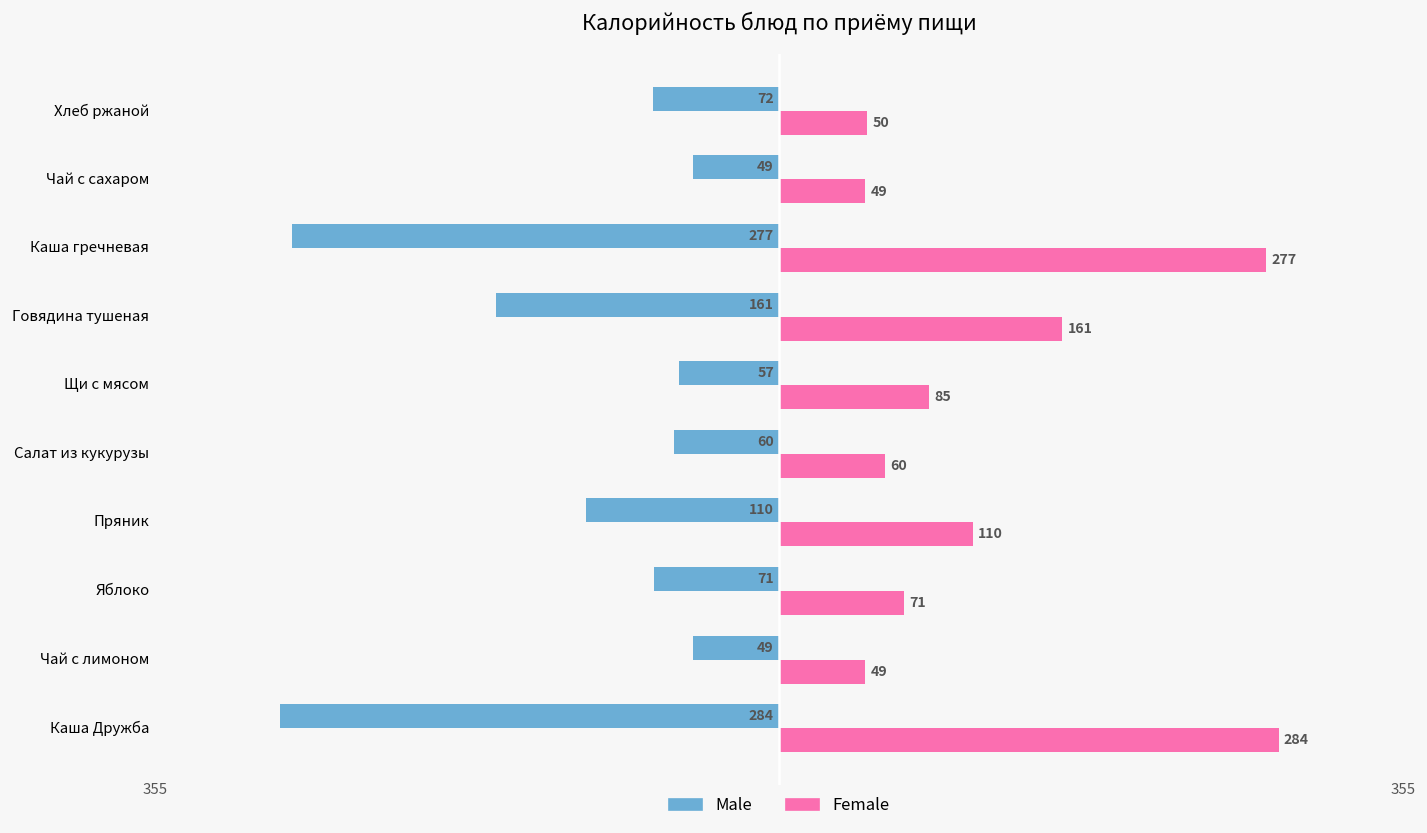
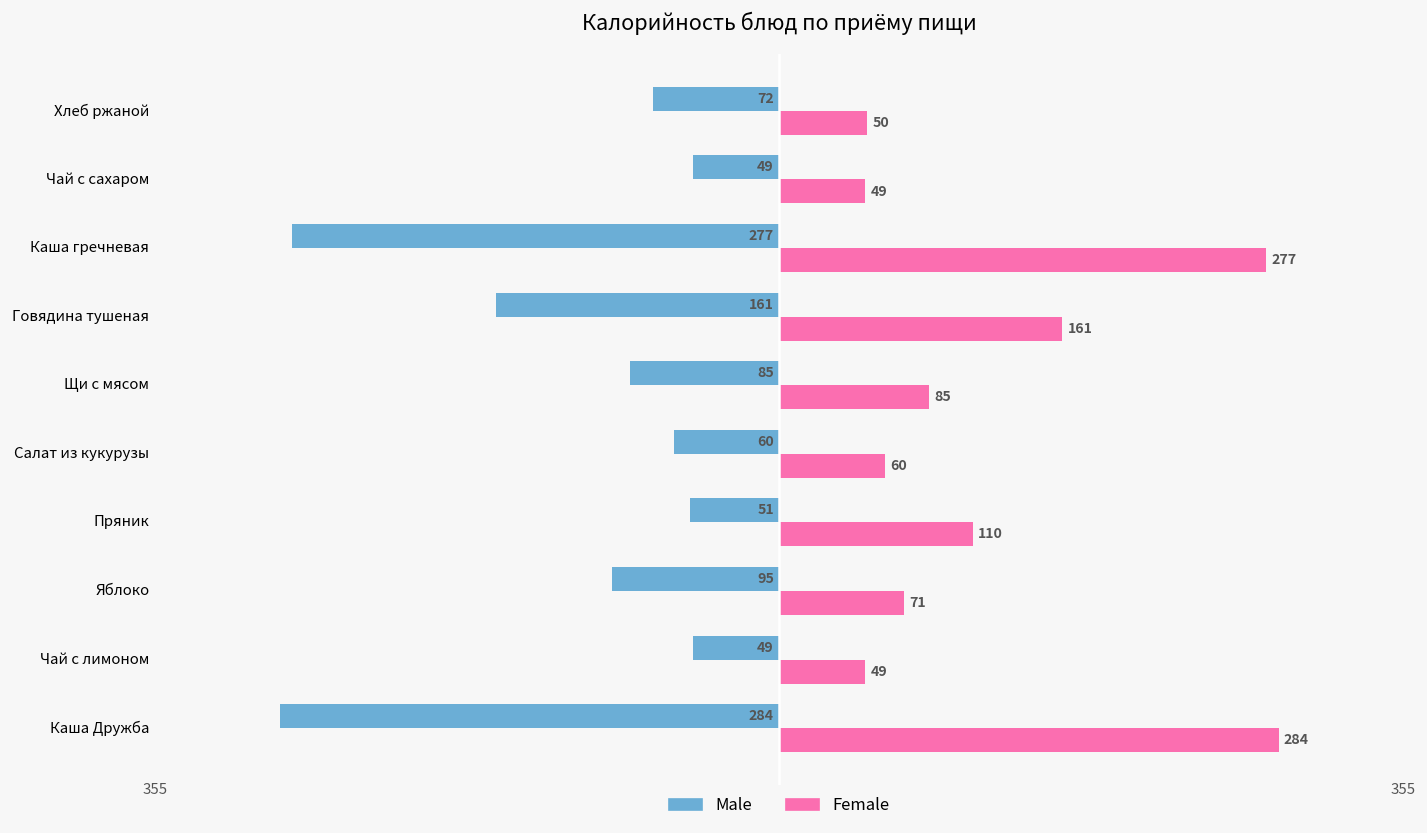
Male, Щи с мясом: 57 -> 85
Male, Пряник: 110 -> 51
Male, Яблоко: 71 -> 95
